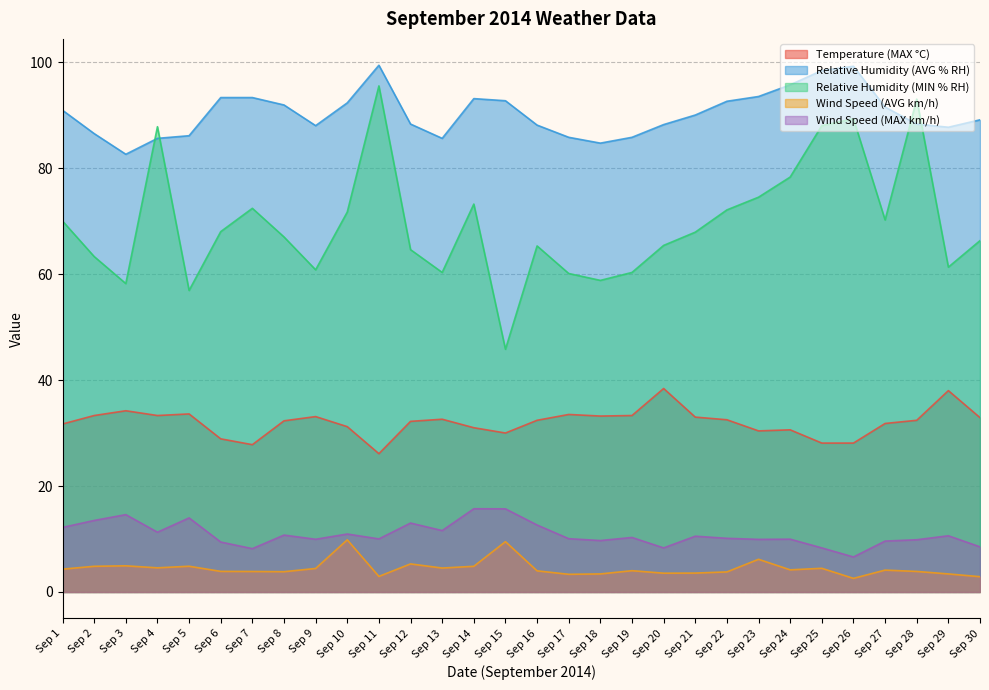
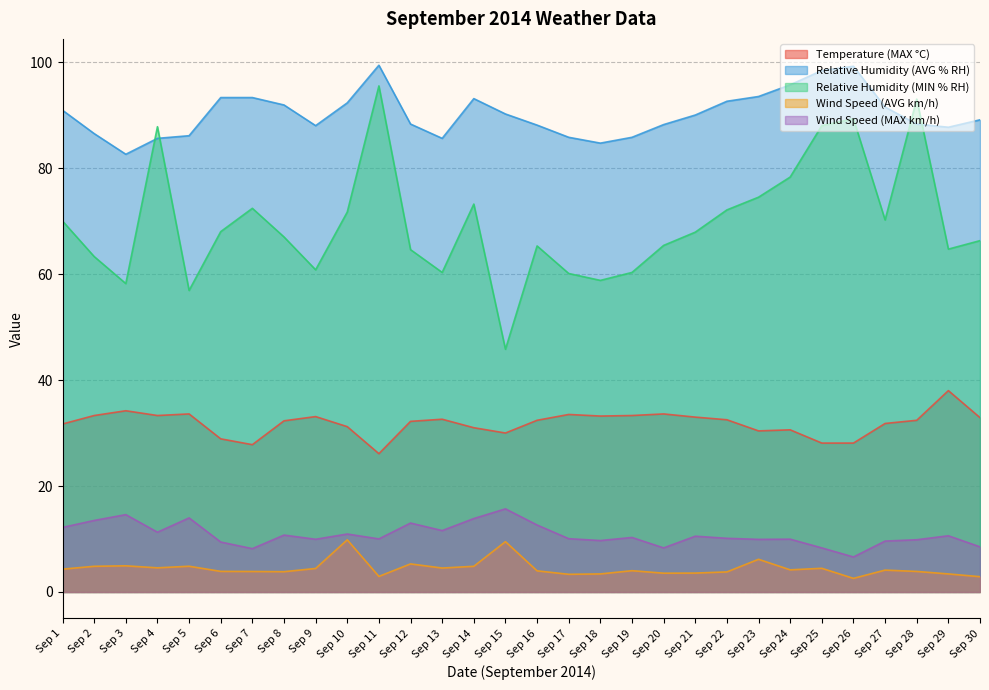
Wind Speed (MAX km/h), Sep 14: 16 -> 14
Relative Humidity (AVG % RH), Sep 15: 93 -> 90
Temperature (MAX °C), Sep 20: 38 -> 34
Relative Humidity (MIN % RH), Sep 29: 61 -> 65
